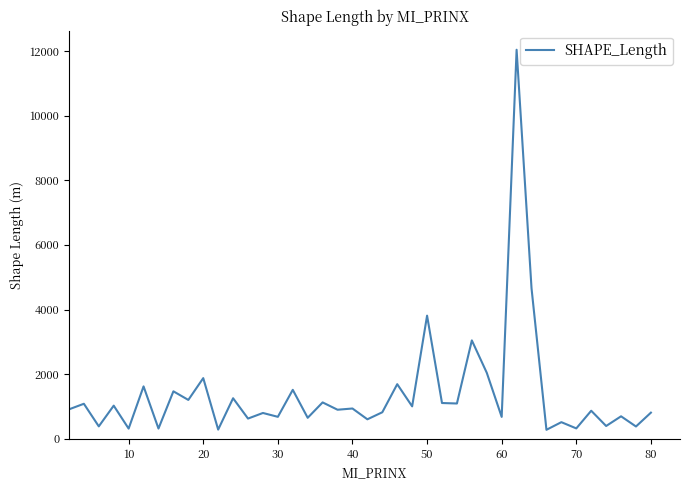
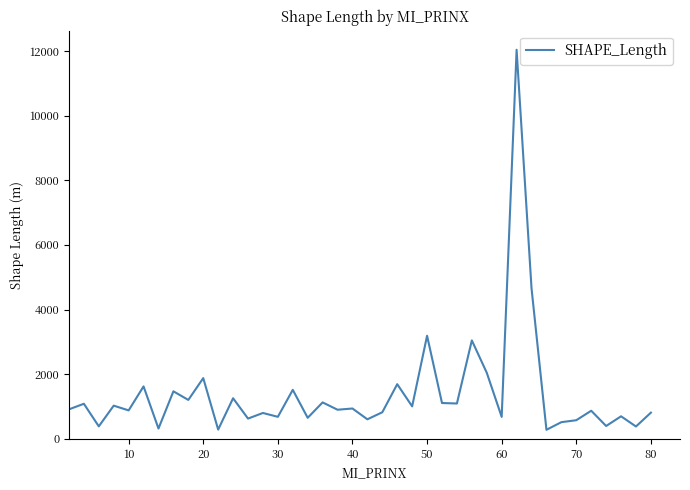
10: 300 -> 900
50: 3800 -> 3200
70: 300 -> 600
